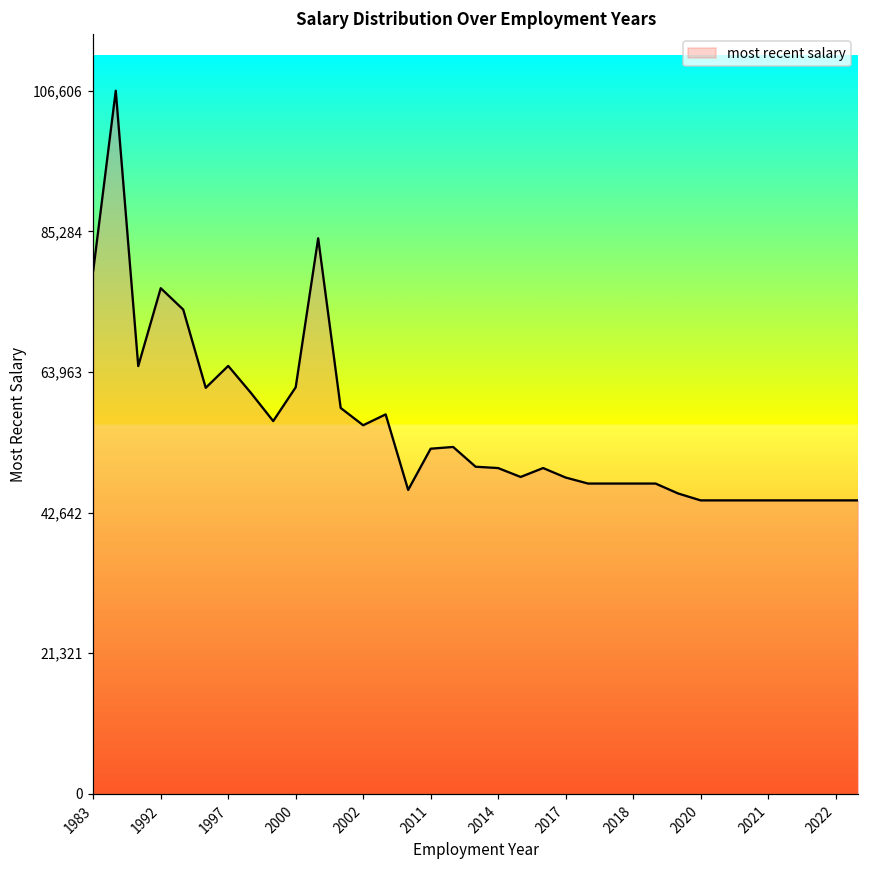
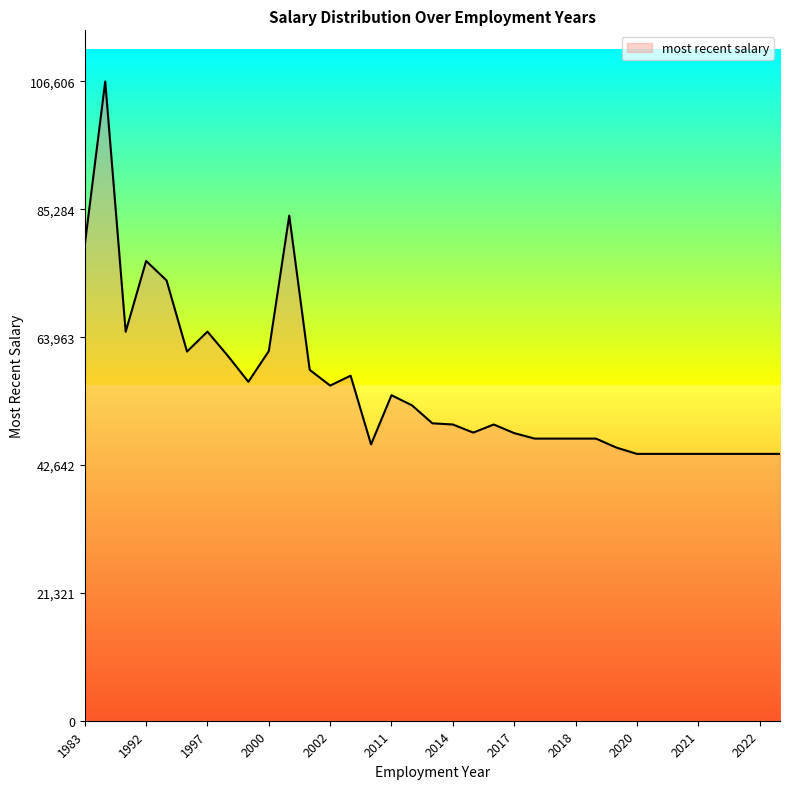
2011: 52,000 -> 54,000
